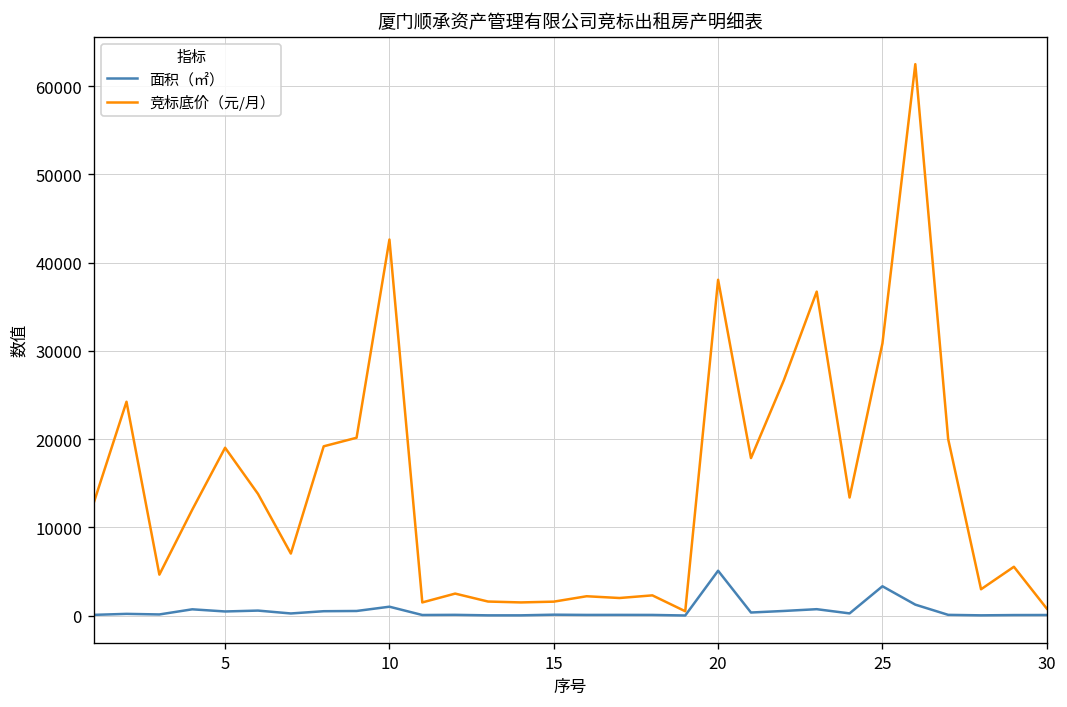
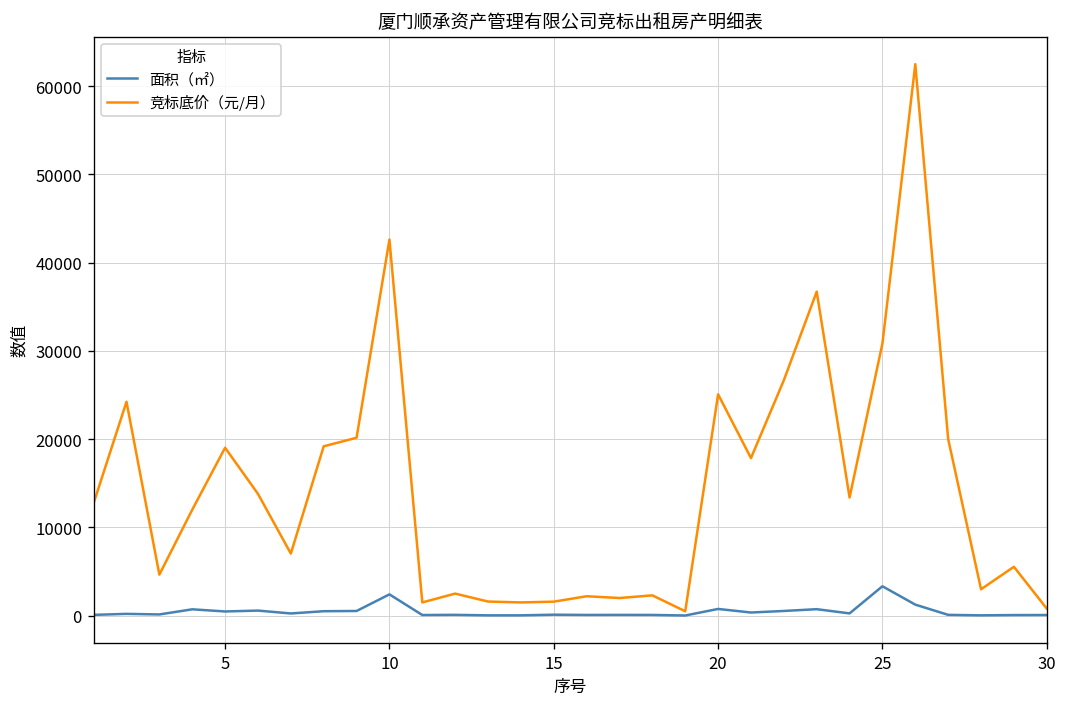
面积（㎡）, 10: 1000 -> 2000
面积（㎡）, 20: 5000 -> 1000
竞标底价（元/月）, 20: 38000 -> 25000
